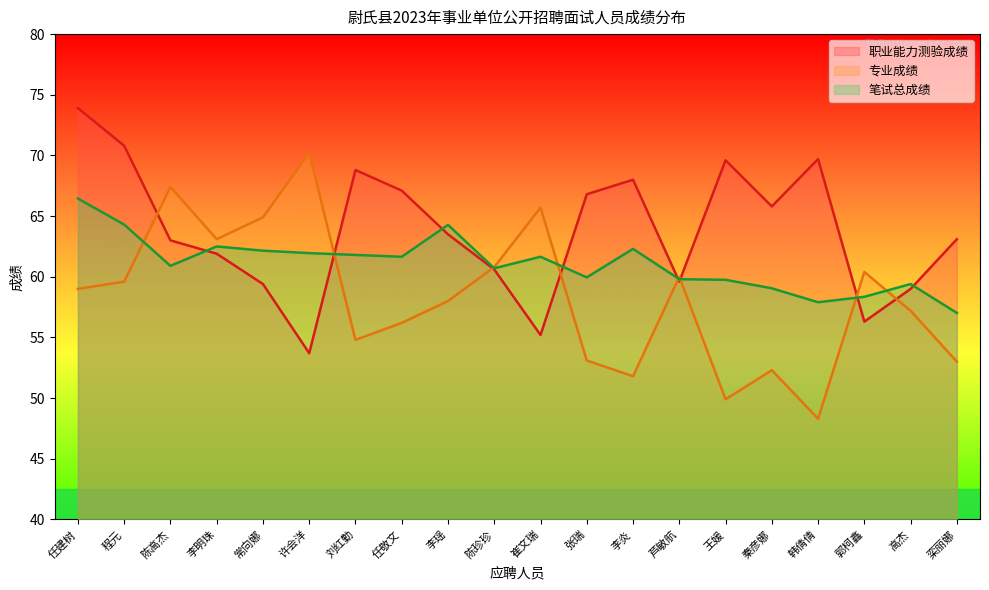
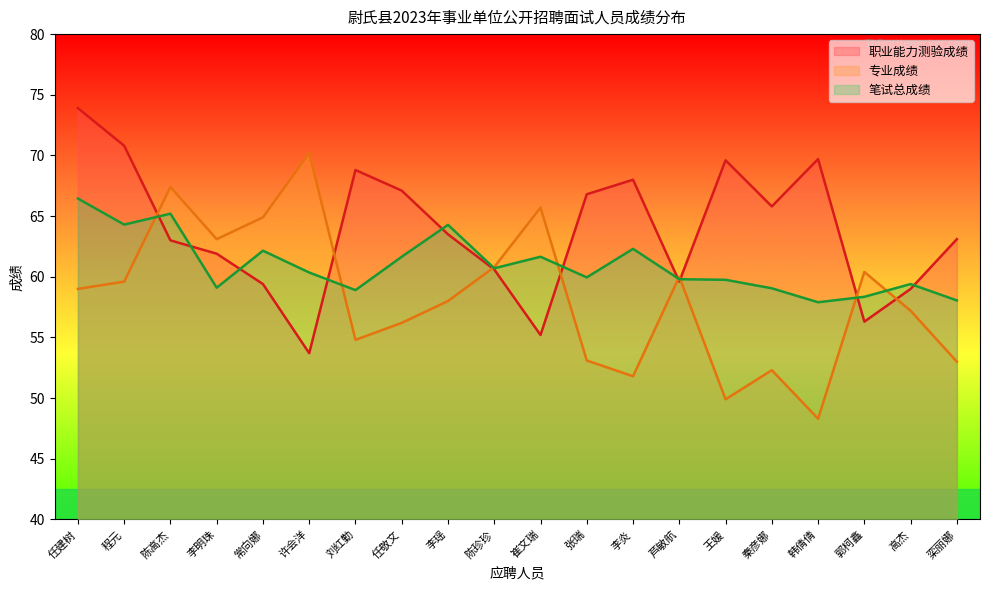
笔试总成绩, 陈高杰: 60.9 -> 65.2
笔试总成绩, 李明珠: 62.5 -> 59.1
笔试总成绩, 许会洋: 62.0 -> 60.4
笔试总成绩, 刘红勤: 61.8 -> 58.9
笔试总成绩, 栾丽娜: 57.0 -> 58.1
